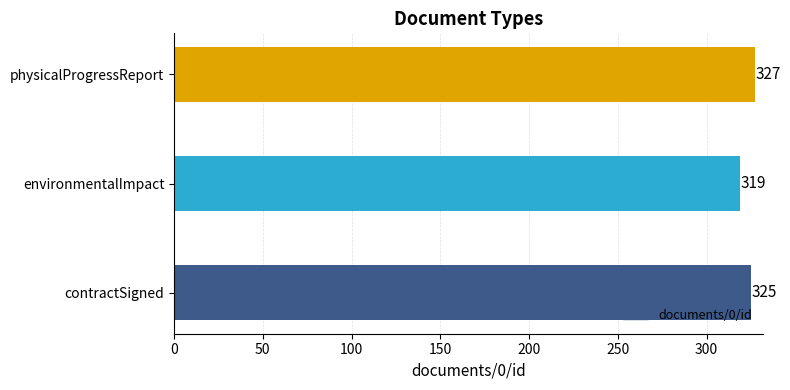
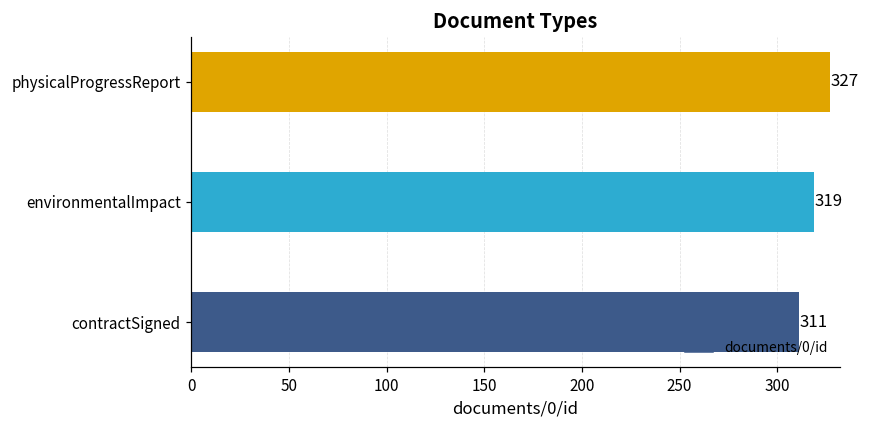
contractSigned: 325 -> 311
